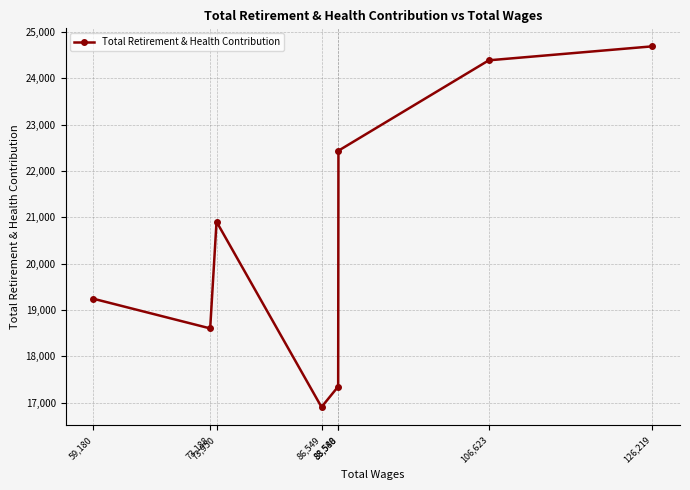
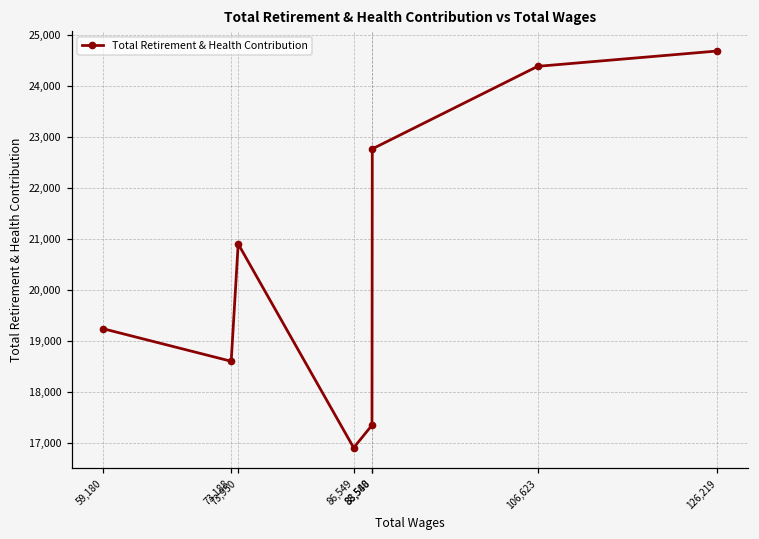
88,580: 22,400 -> 22,800
